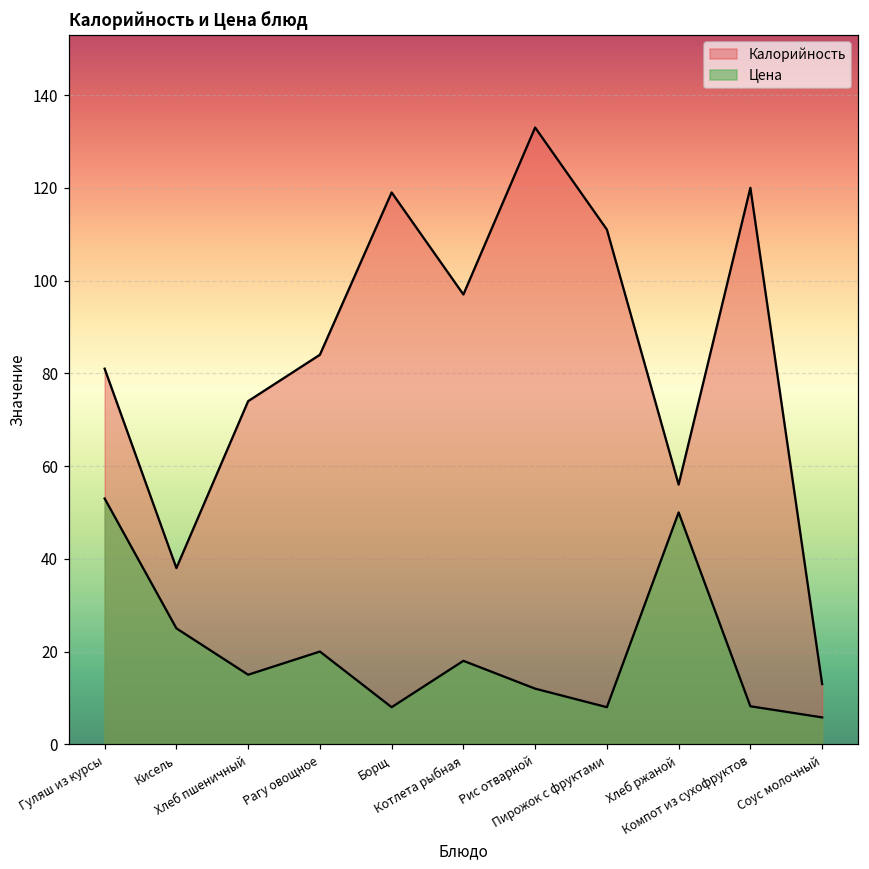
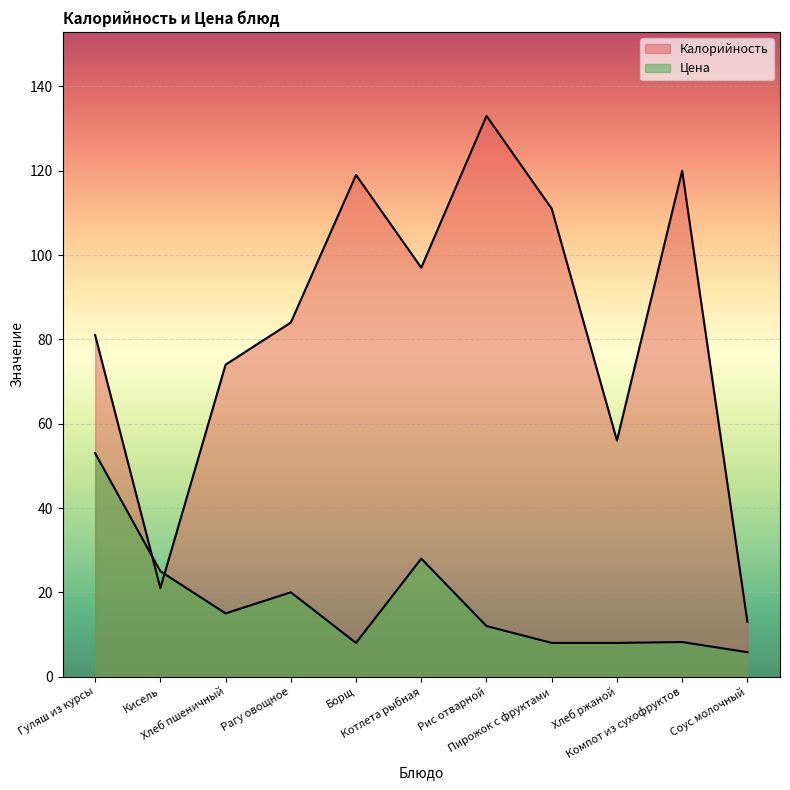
Калорийность, Кисель: 38 -> 21
Цена, Котлета рыбная: 18 -> 28
Цена, Хлеб ржаной: 50 -> 8
